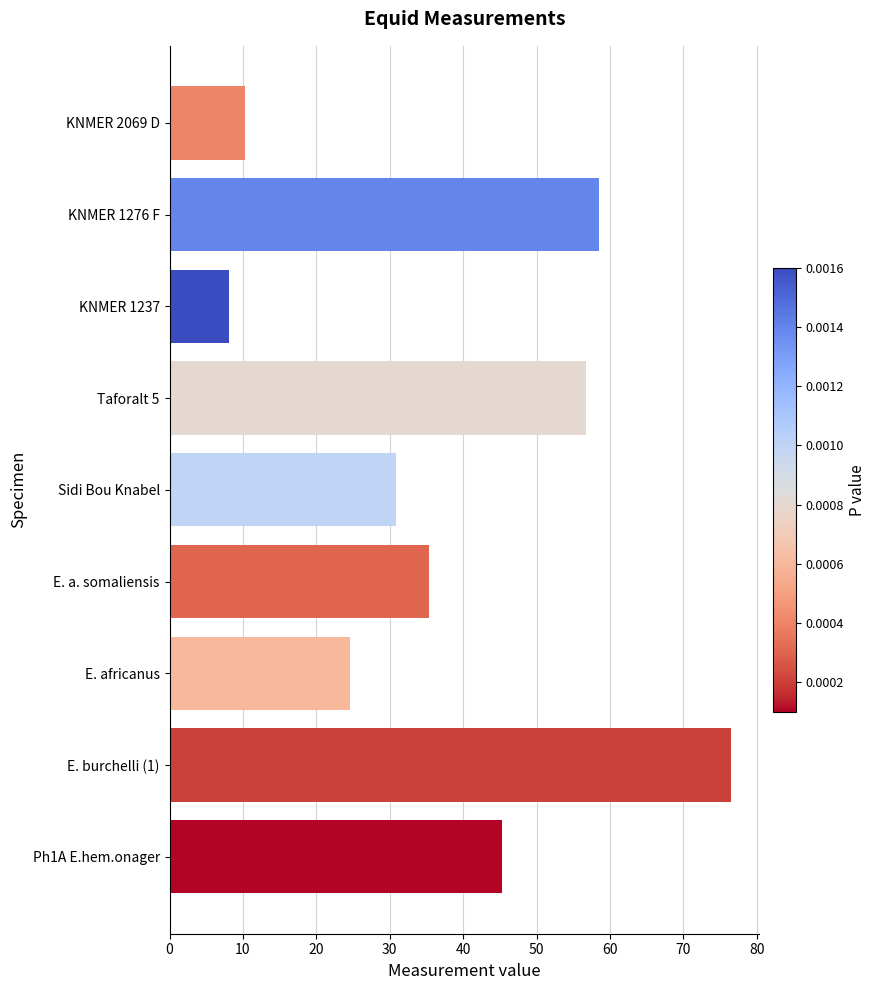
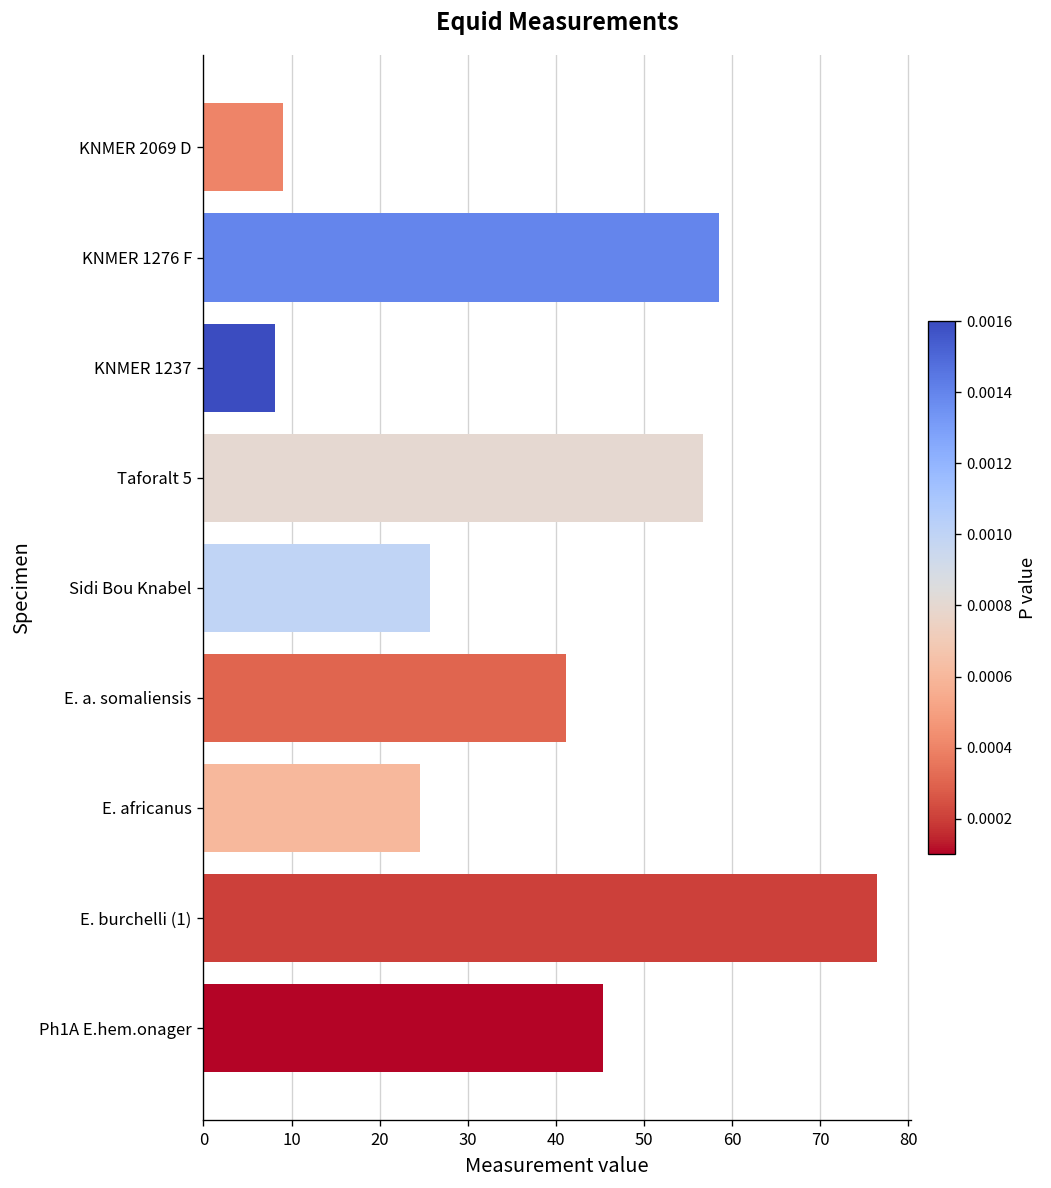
KNMER 2069 D: 10 -> 9
Sidi Bou Knabel: 31 -> 26
E. a. somaliensis: 35 -> 41
